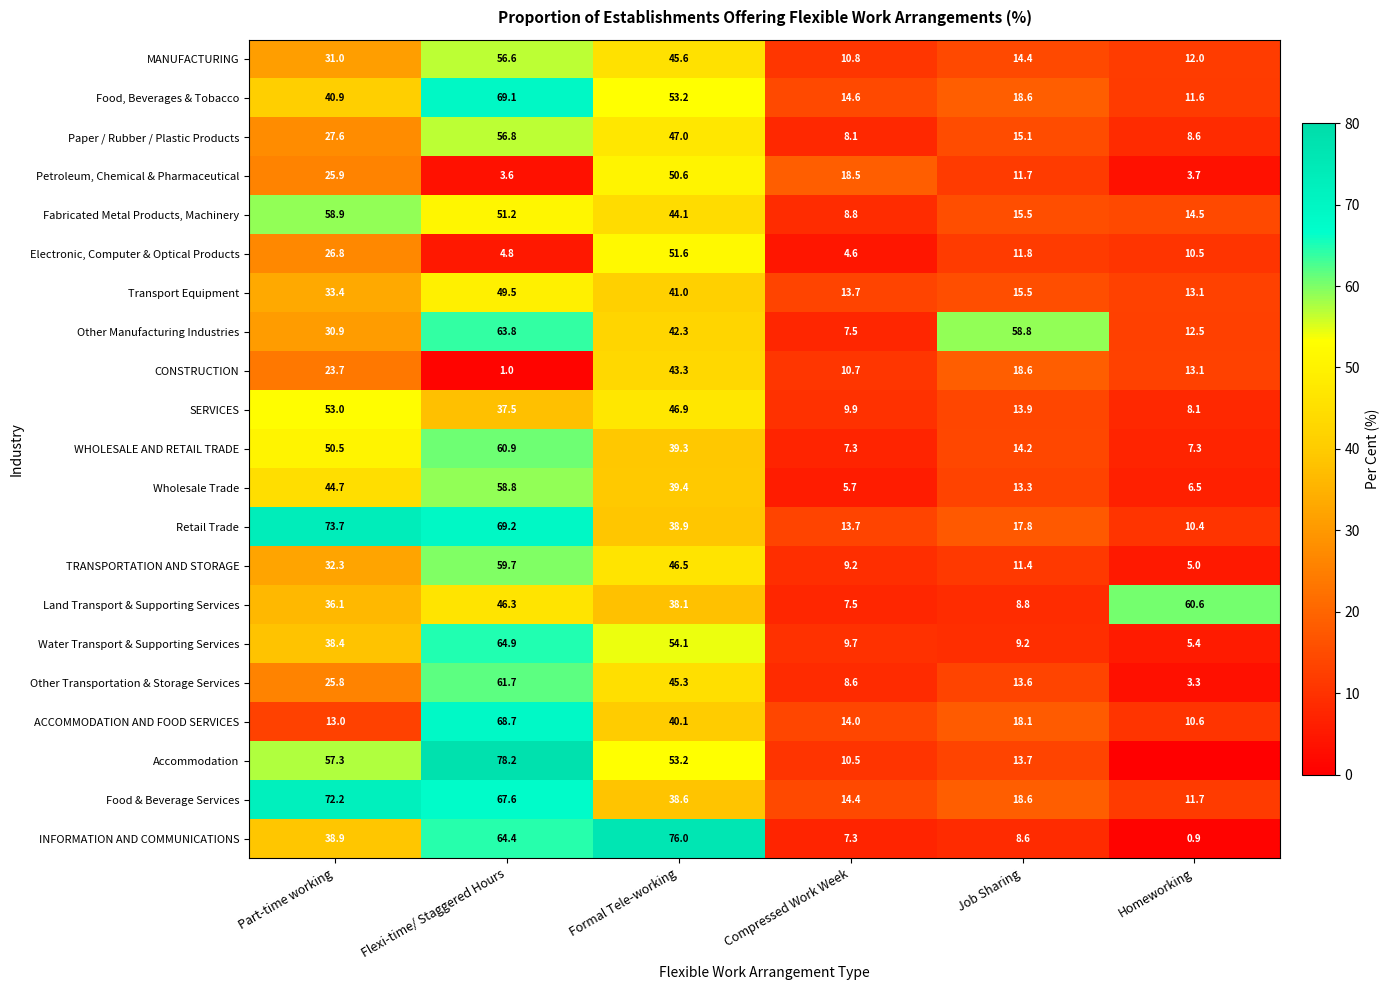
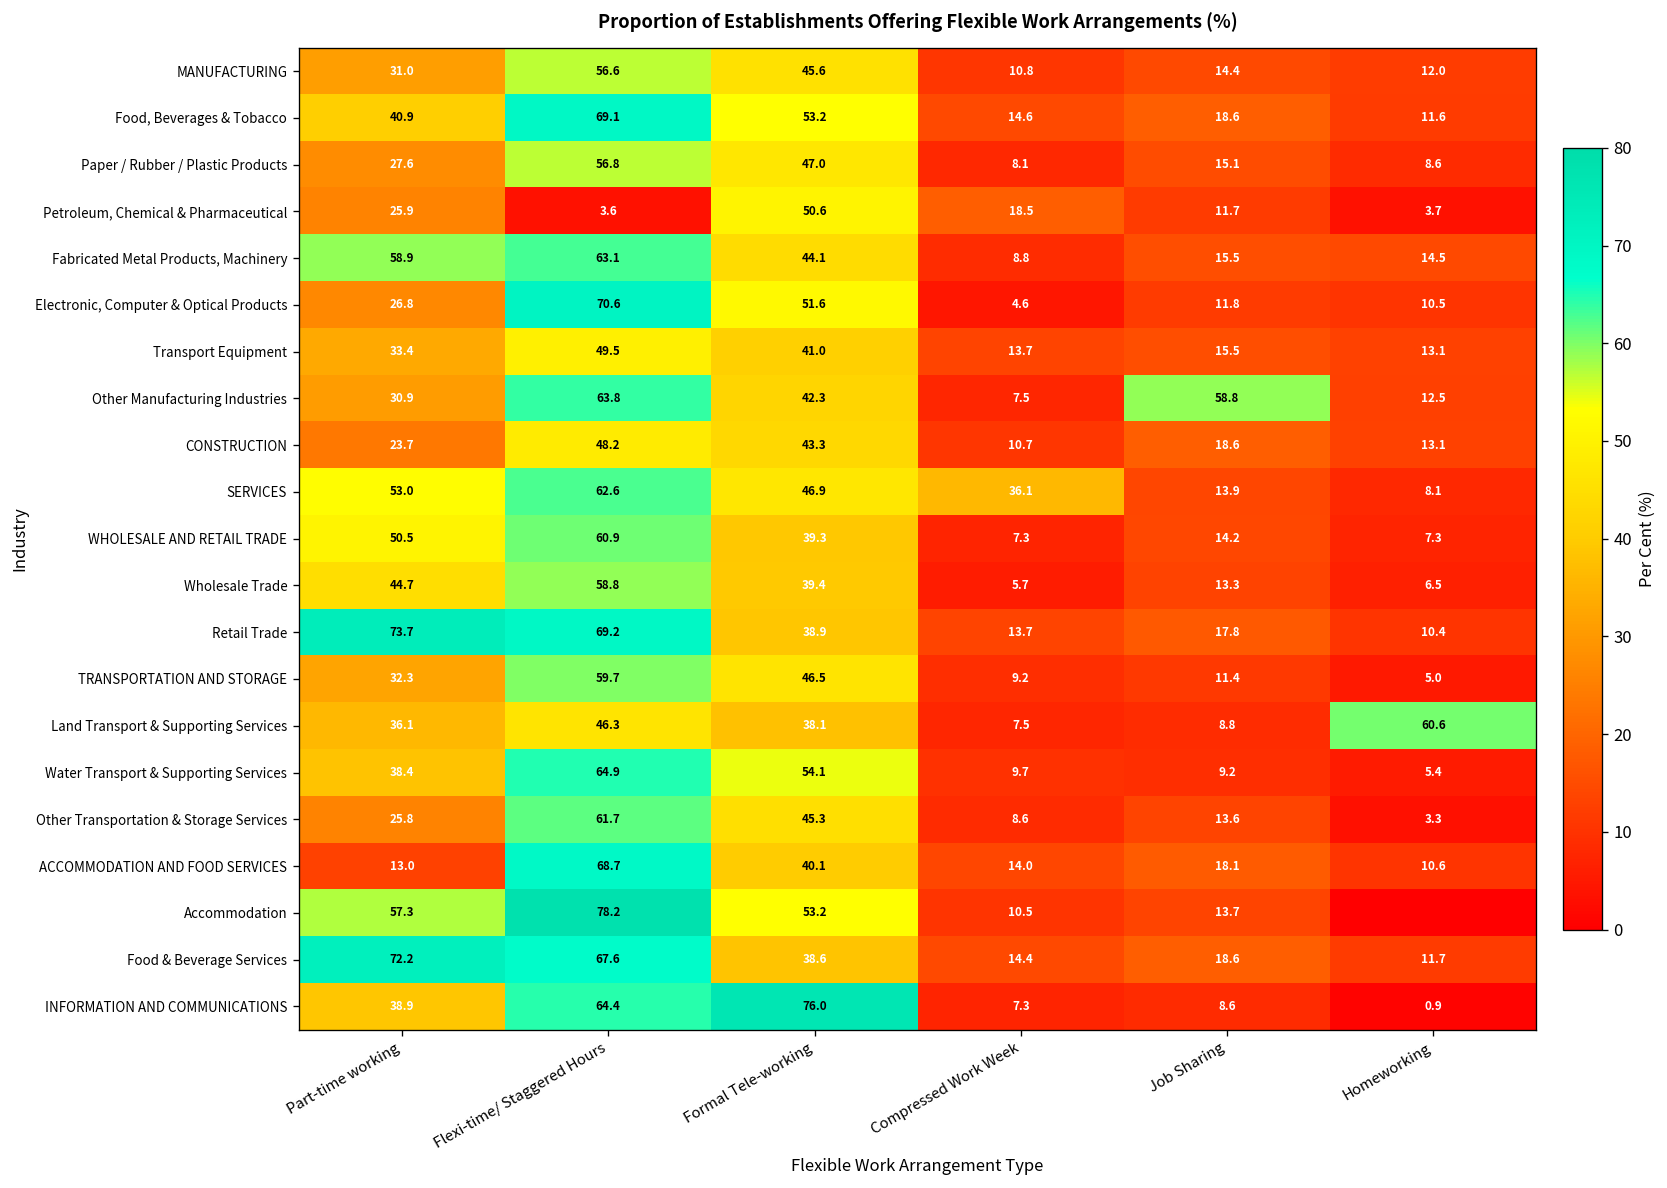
Fabricated Metal Products, Machinery, Flexi-time/ Staggered Hours: 51.2 -> 63.1
Electronic, Computer & Optical Products, Flexi-time/ Staggered Hours: 4.8 -> 70.6
CONSTRUCTION, Flexi-time/ Staggered Hours: 1.0 -> 48.2
SERVICES, Flexi-time/ Staggered Hours: 37.5 -> 62.6
SERVICES, Compressed Work Week: 9.9 -> 36.1
